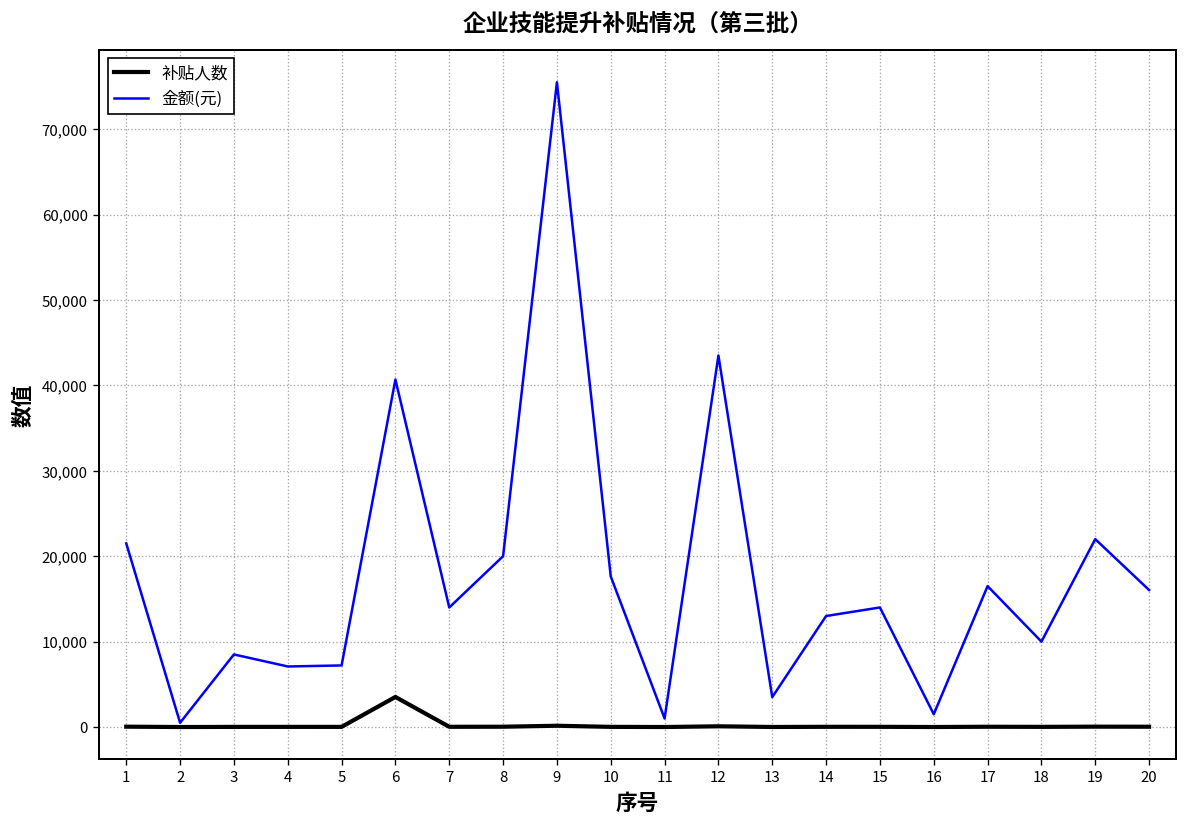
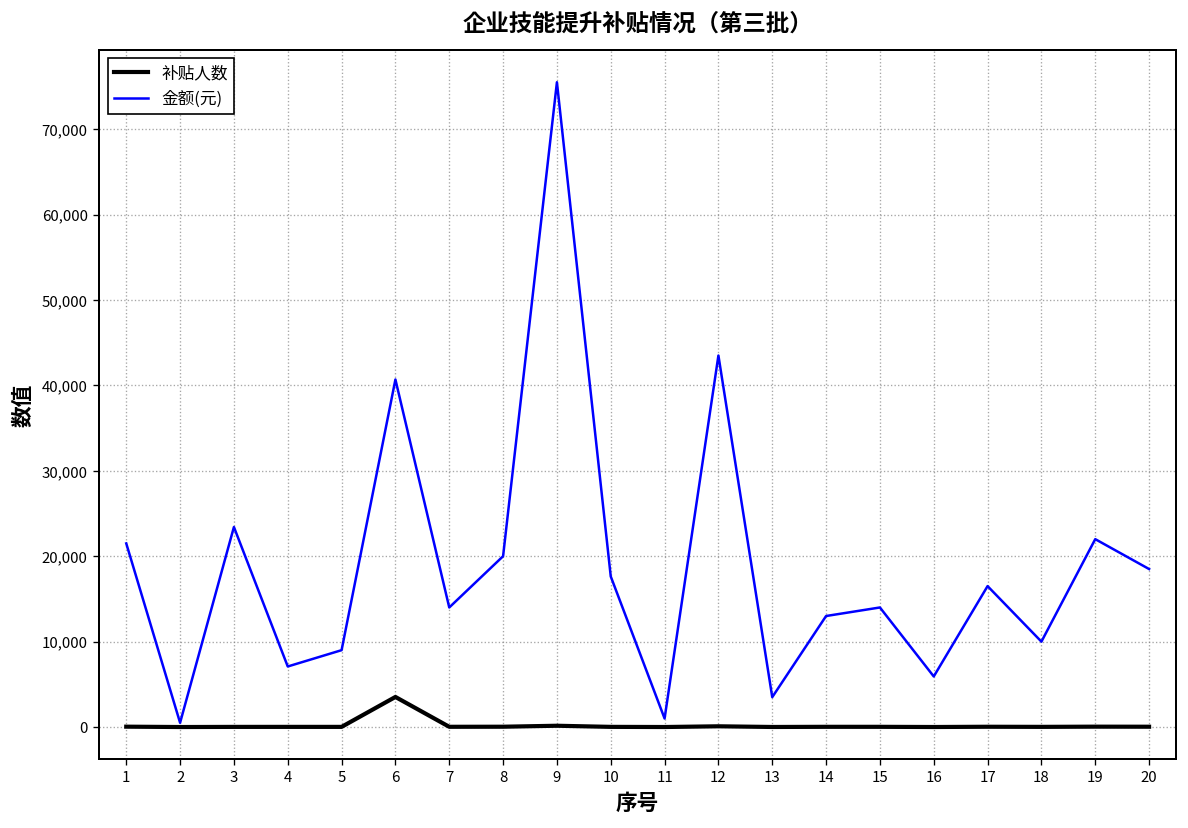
金额(元), 3: 9,000 -> 23,000
金额(元), 5: 7,000 -> 9,000
金额(元), 16: 2,000 -> 6,000
金额(元), 20: 16,000 -> 19,000
